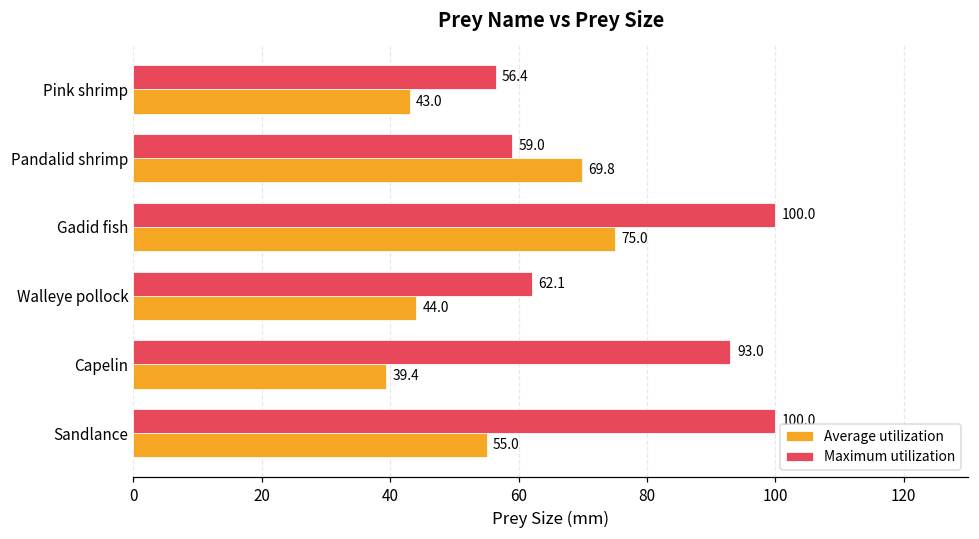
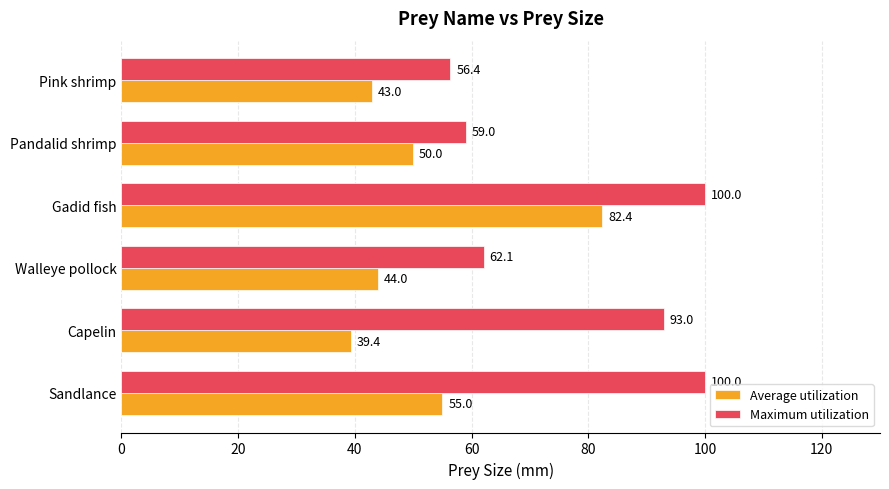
Average utilization, Pandalid shrimp: 69.8 -> 50.0
Average utilization, Gadid fish: 75.0 -> 82.4
